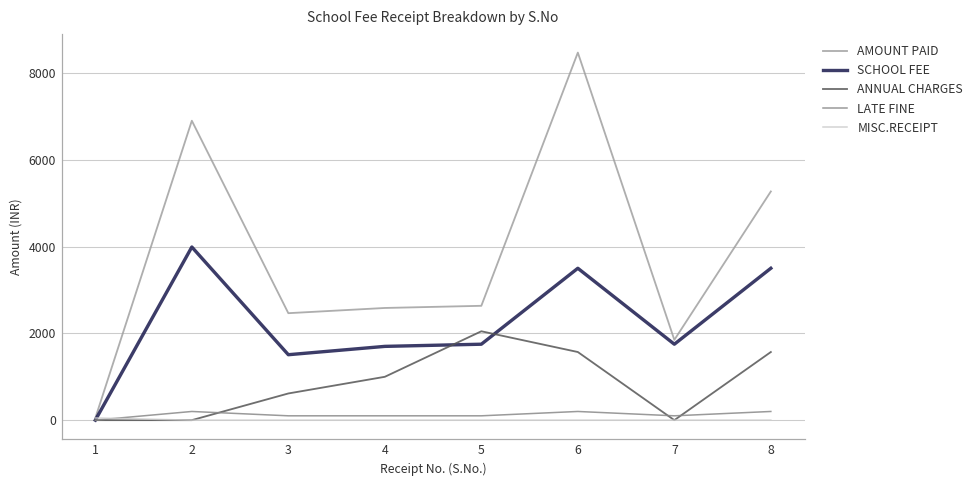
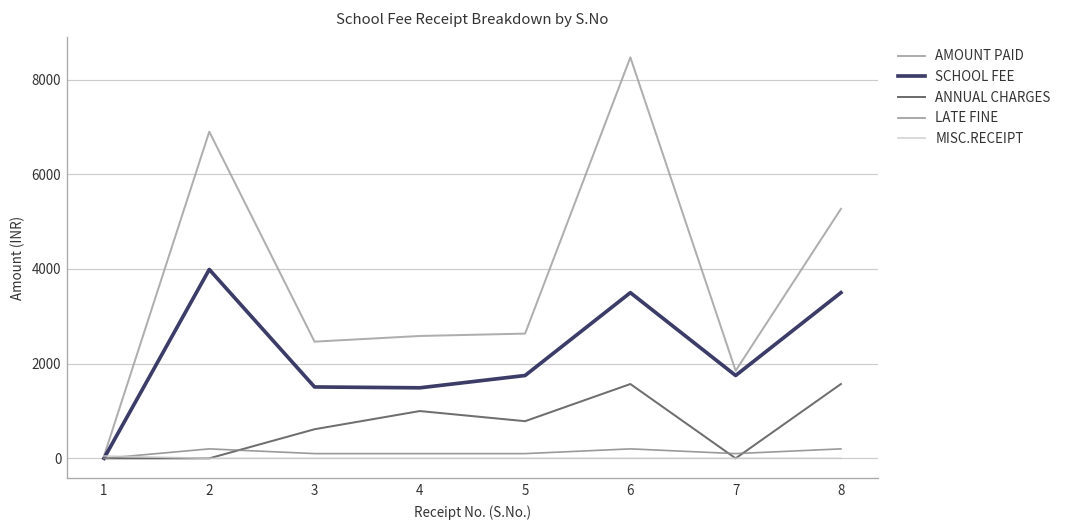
SCHOOL FEE, 4: 1700 -> 1500
ANNUAL CHARGES, 5: 2000 -> 800
